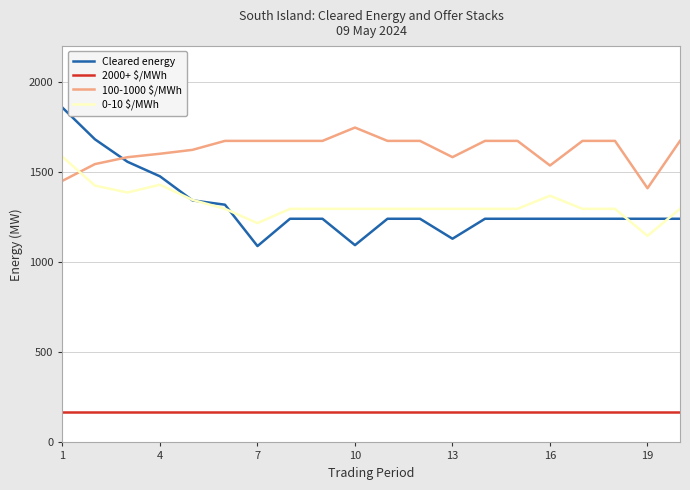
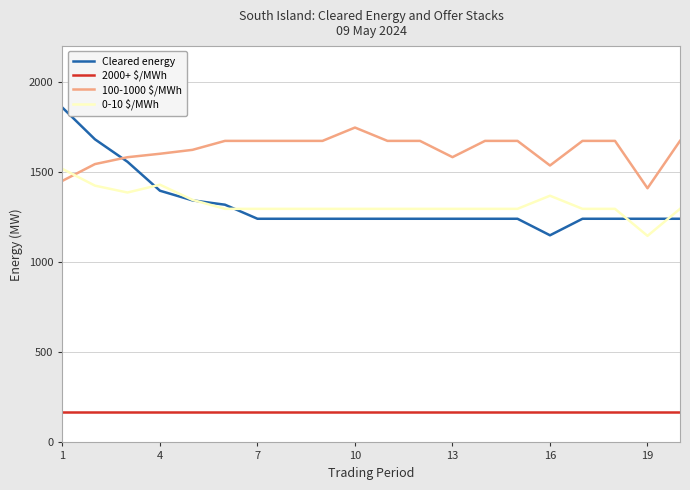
0-10 $/MWh, 1: 1590 -> 1520
Cleared energy, 4: 1480 -> 1400
Cleared energy, 7: 1090 -> 1240
0-10 $/MWh, 7: 1220 -> 1300
Cleared energy, 10: 1100 -> 1240
Cleared energy, 13: 1130 -> 1240
Cleared energy, 16: 1240 -> 1150
